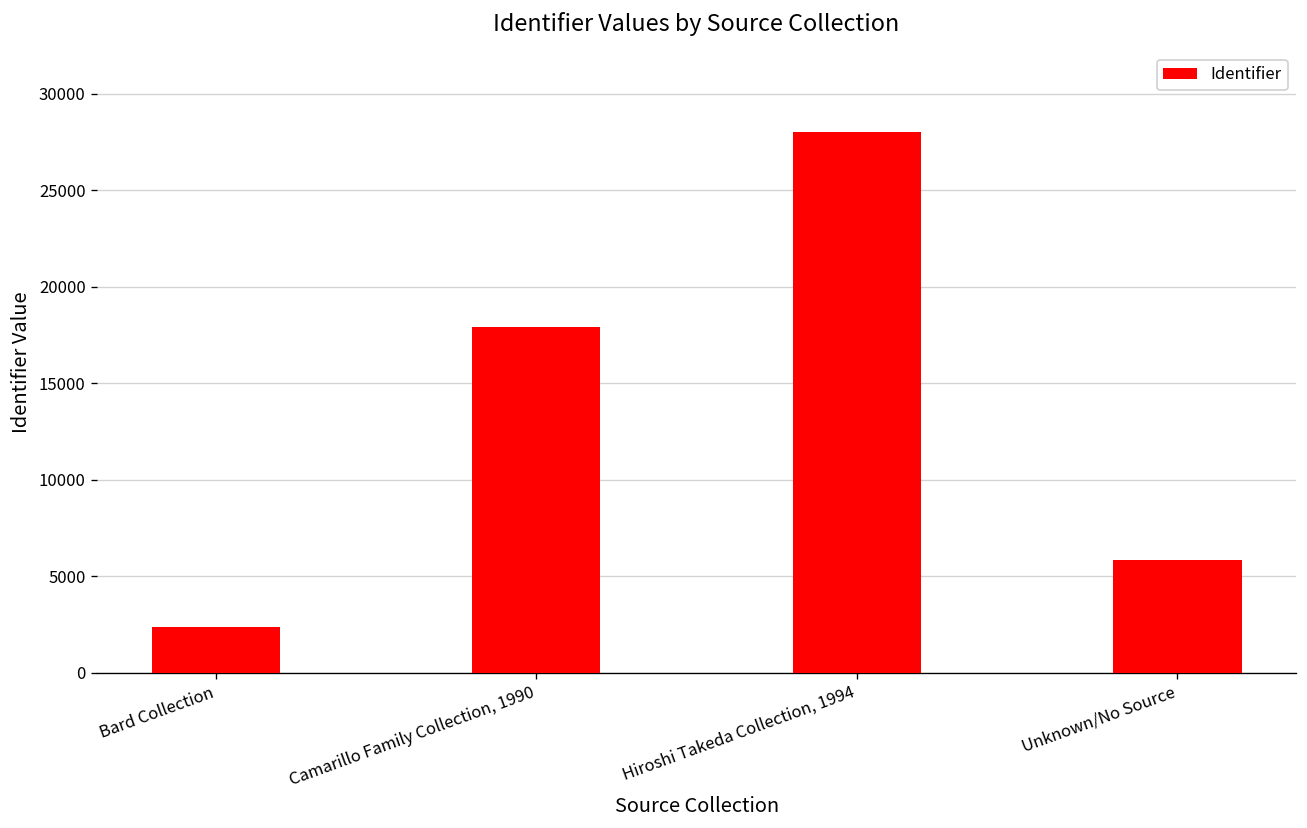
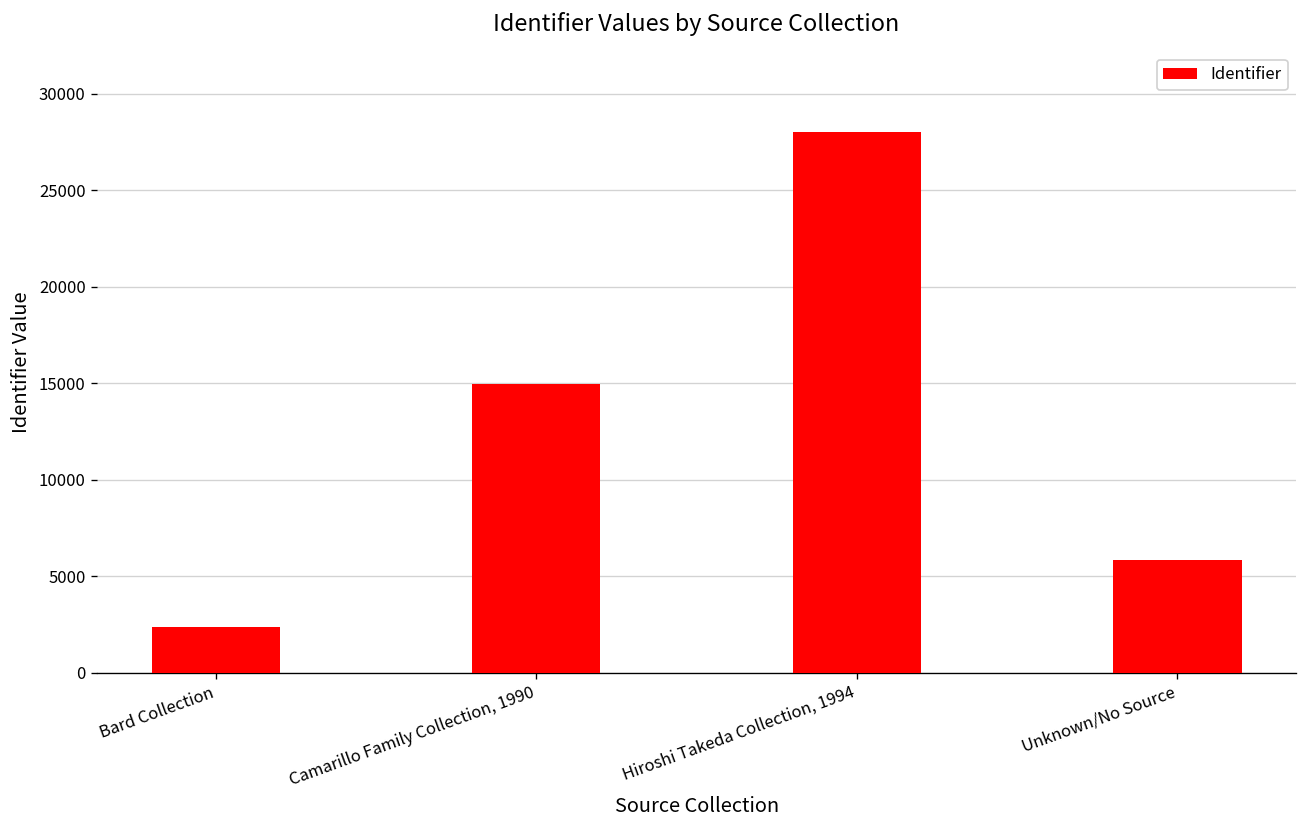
Camarillo Family Collection, 1990: 17900 -> 15000
